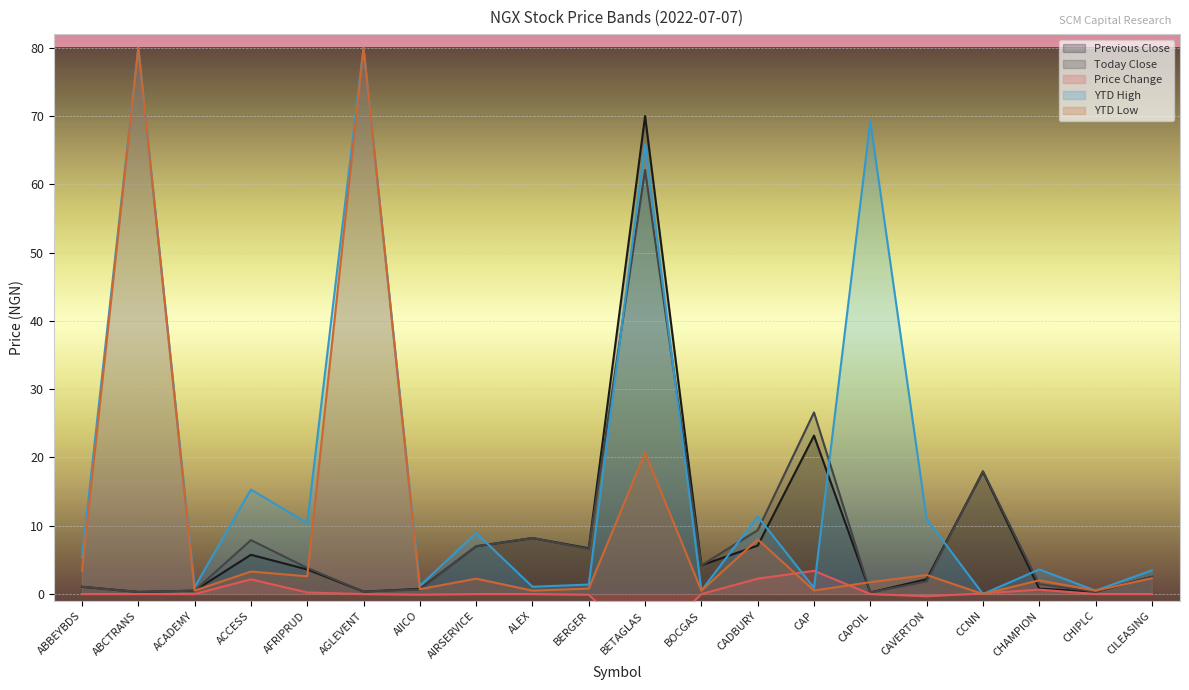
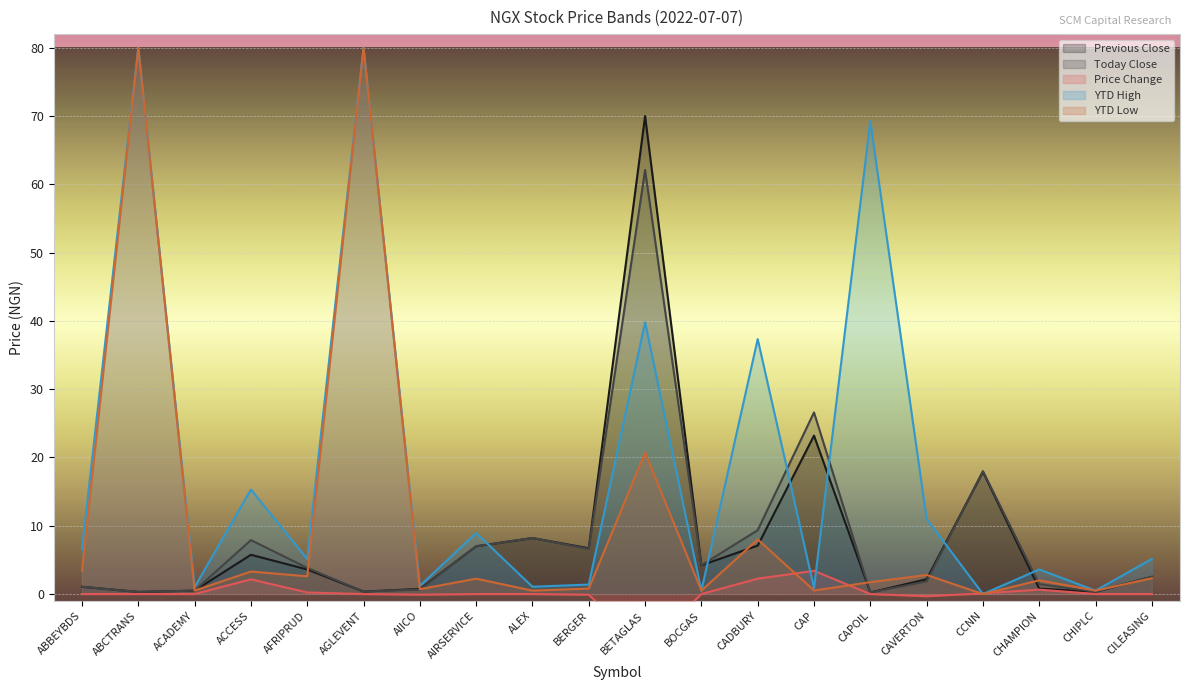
YTD High, ABBEYBDS: 5 -> 7
YTD High, AFRIPRUD: 10 -> 5
YTD High, BETAGLAS: 66 -> 40
YTD High, CADBURY: 11 -> 37
YTD High, CILEASING: 3 -> 5
